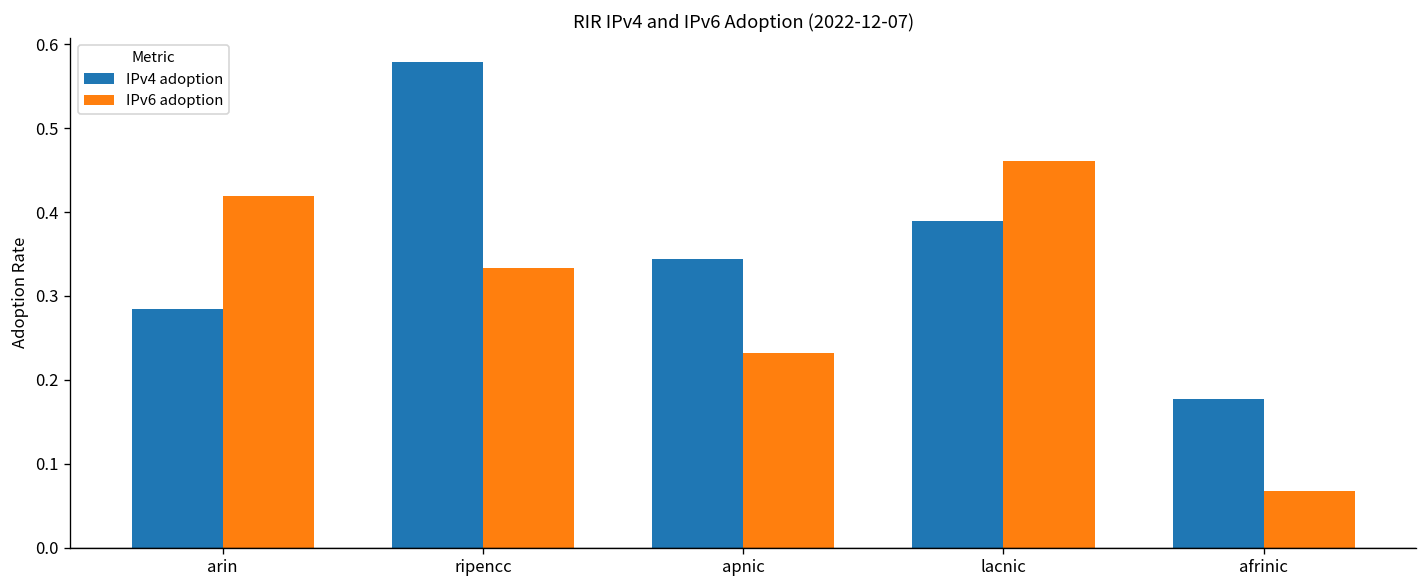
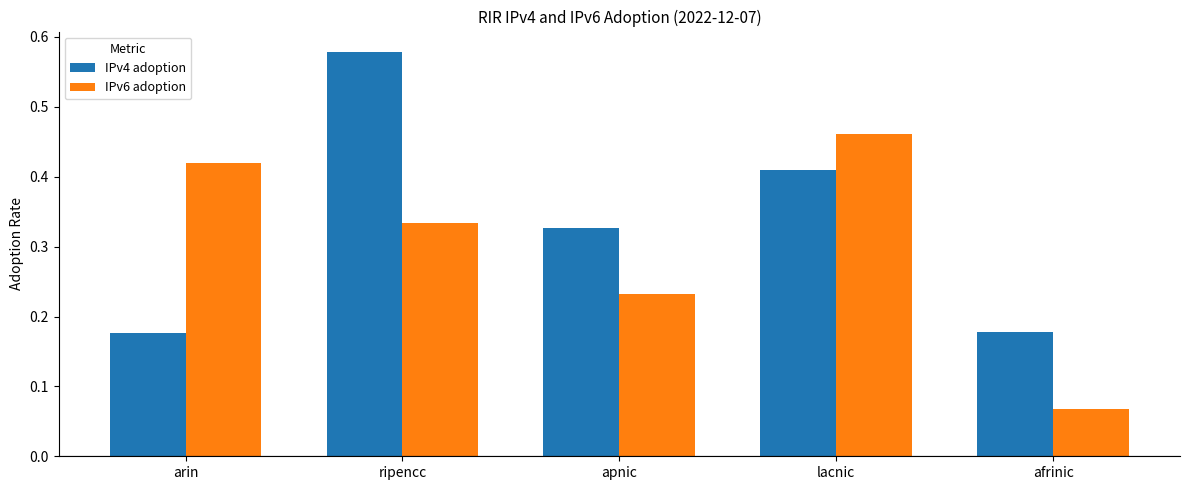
IPv4 adoption, arin: 0.28 -> 0.18
IPv4 adoption, apnic: 0.34 -> 0.33
IPv4 adoption, lacnic: 0.39 -> 0.41
